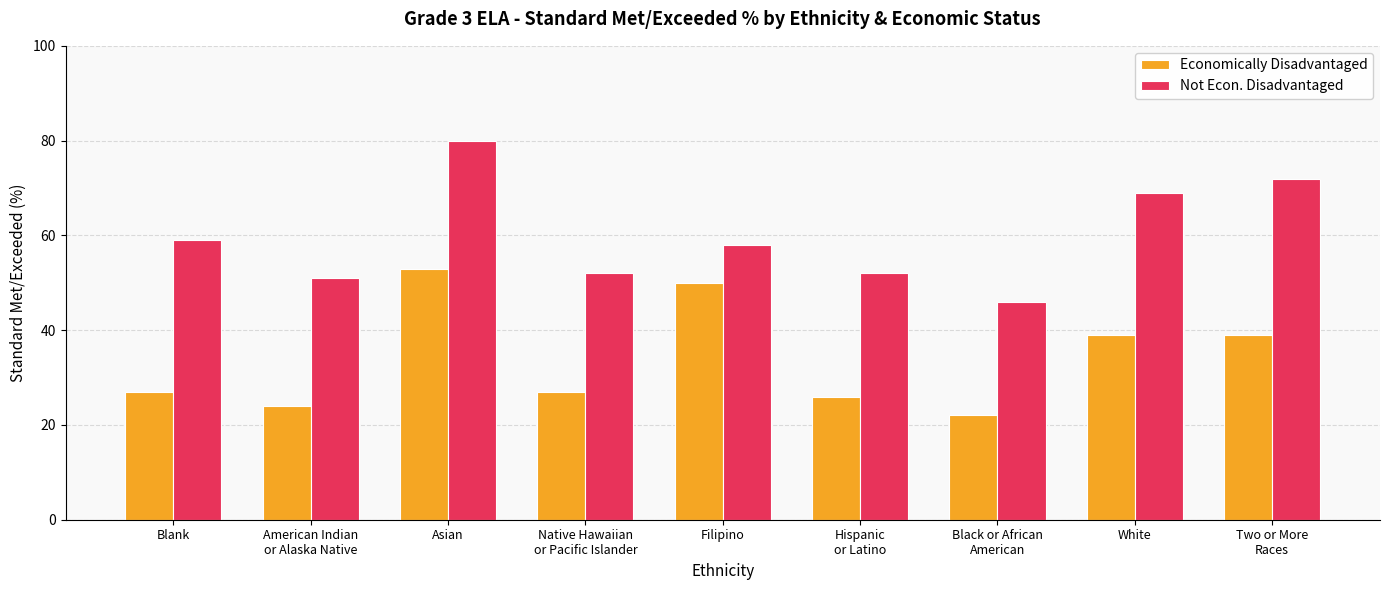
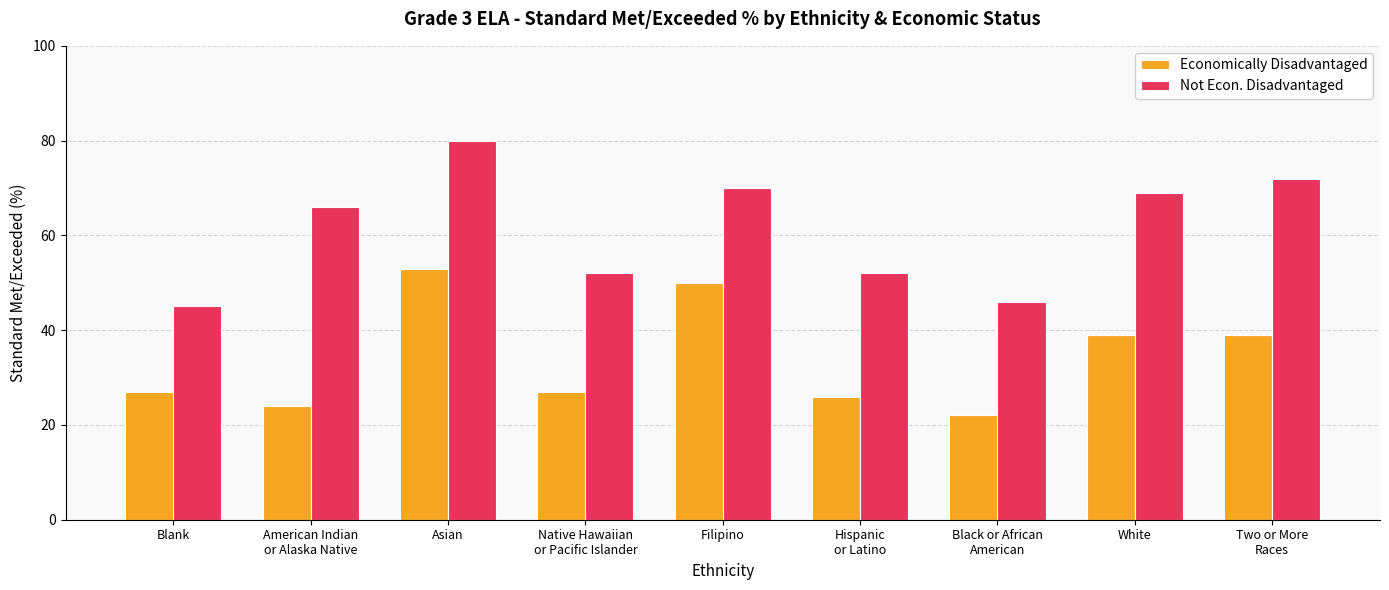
Not Econ. Disadvantaged, Blank: 59 -> 45
Not Econ. Disadvantaged, American Indian or Alaska Native: 51 -> 66
Not Econ. Disadvantaged, Filipino: 58 -> 70
